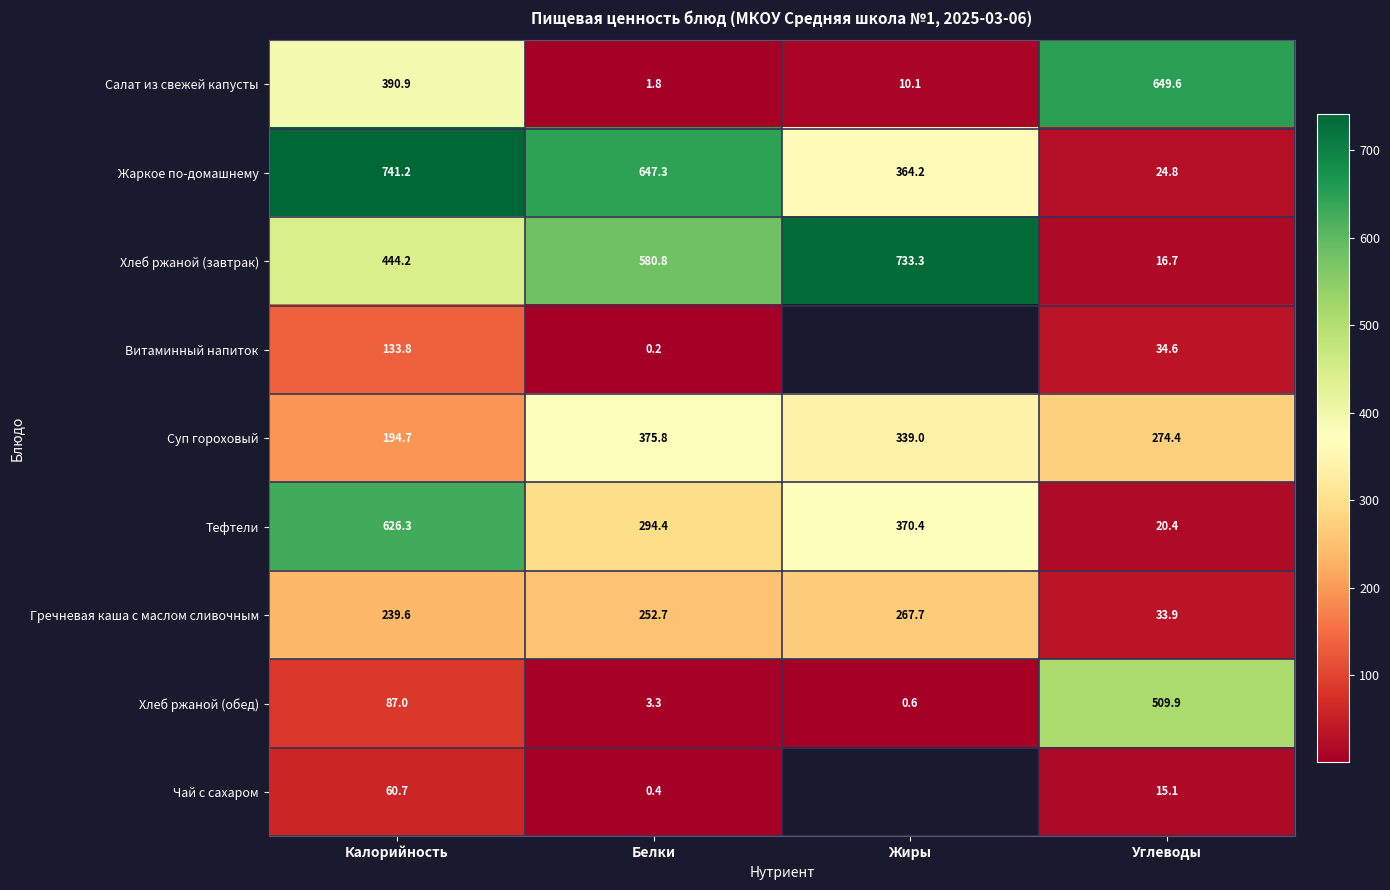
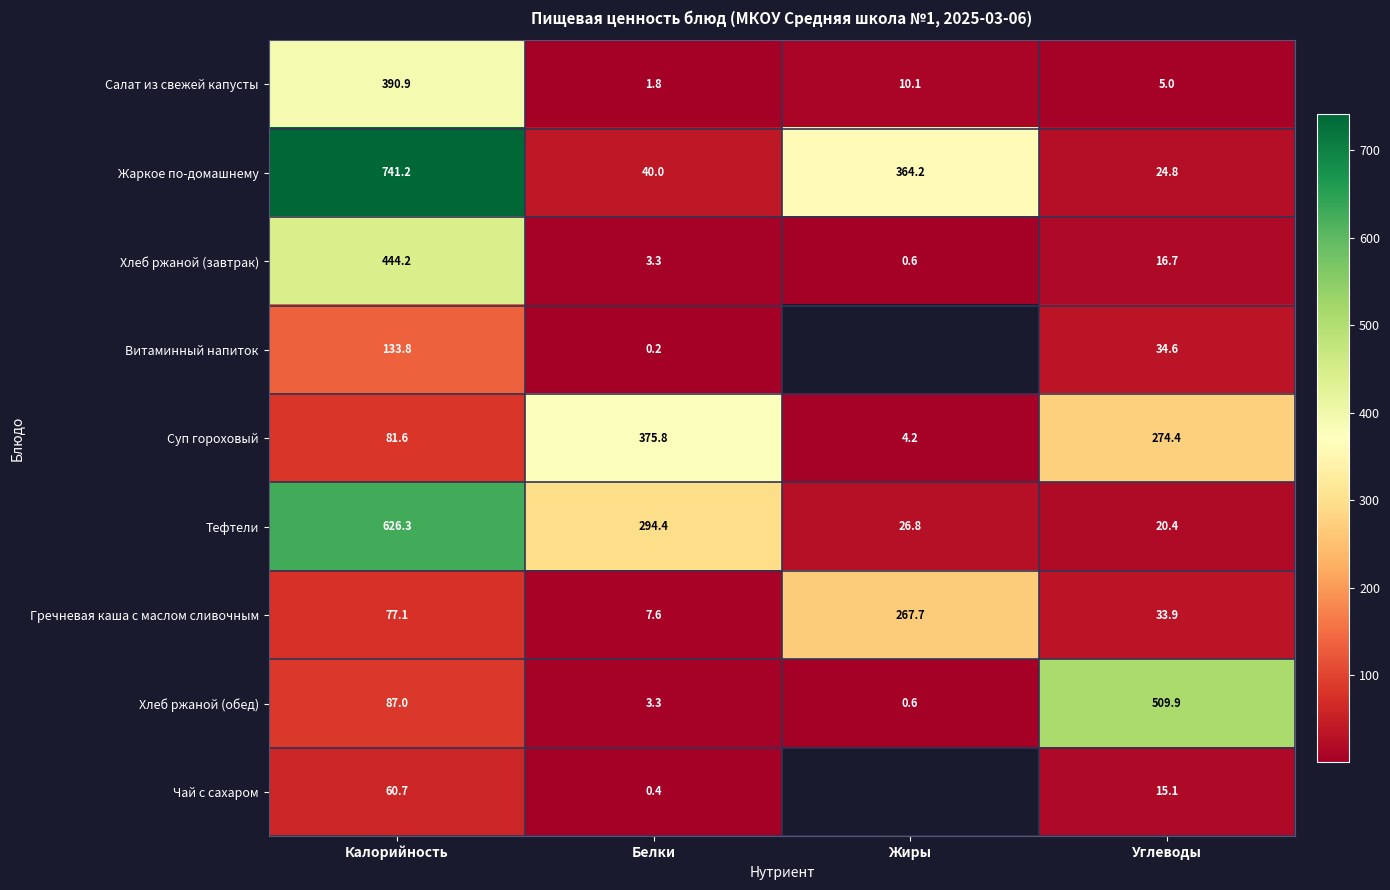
Салат из свежей капусты, Углеводы: 649.6 -> 5.0
Жаркое по-домашнему, Белки: 647.3 -> 40.0
Хлеб ржаной (завтрак), Белки: 580.8 -> 3.3
Хлеб ржаной (завтрак), Жиры: 733.3 -> 0.6
Суп гороховый, Калорийность: 194.7 -> 81.6
Суп гороховый, Жиры: 339.0 -> 4.2
Тефтели, Жиры: 370.4 -> 26.8
Гречневая каша с маслом сливочным, Калорийность: 239.6 -> 77.1
Гречневая каша с маслом сливочным, Белки: 252.7 -> 7.6
